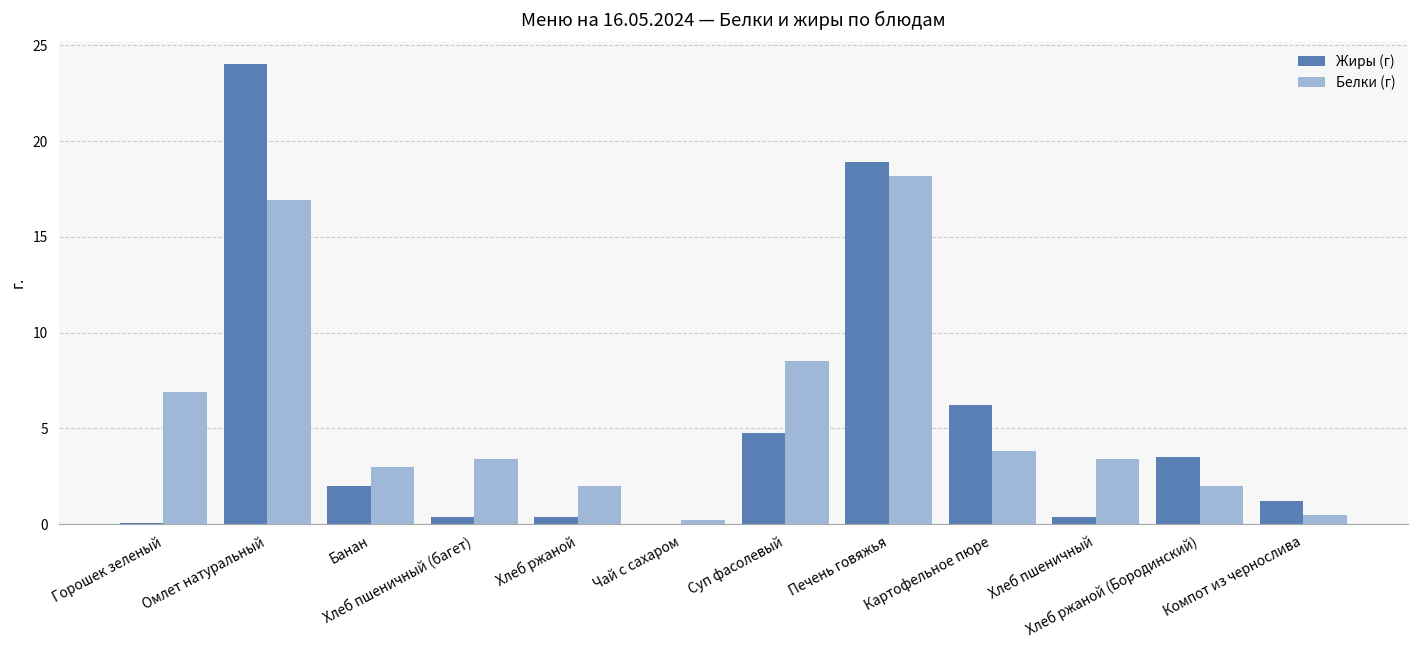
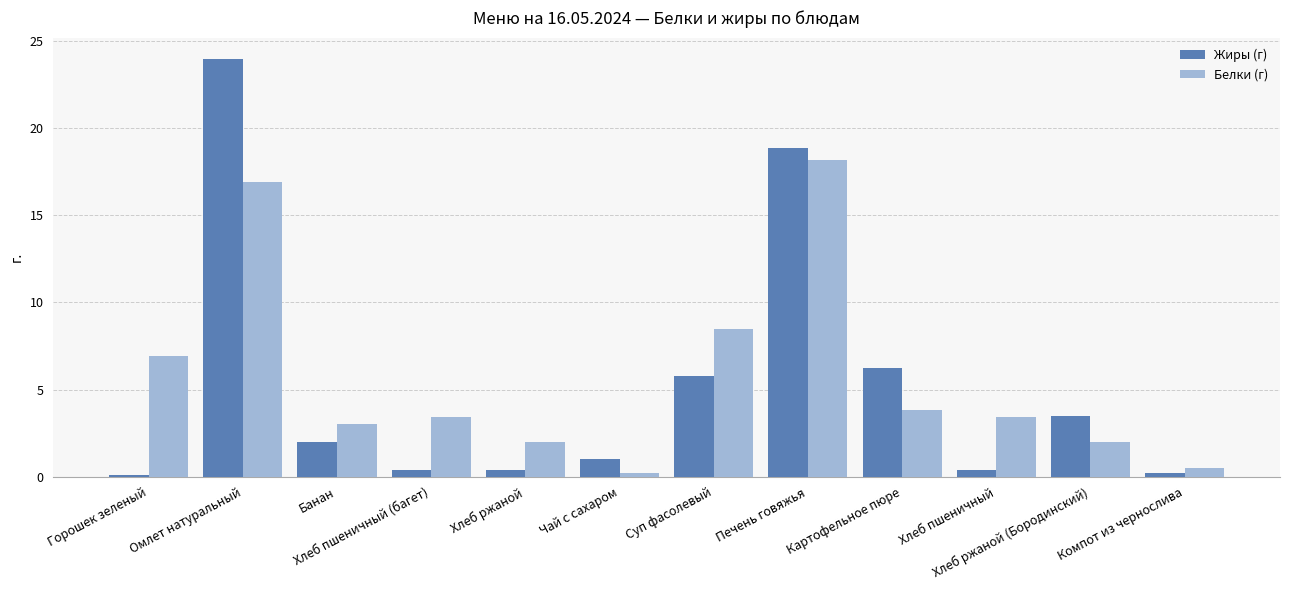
Жиры (г), Чай с сахаром: 0 -> 1
Жиры (г), Суп фасолевый: 4.8 -> 5.8
Жиры (г), Компот из чернослива: 1.2 -> 0.2
